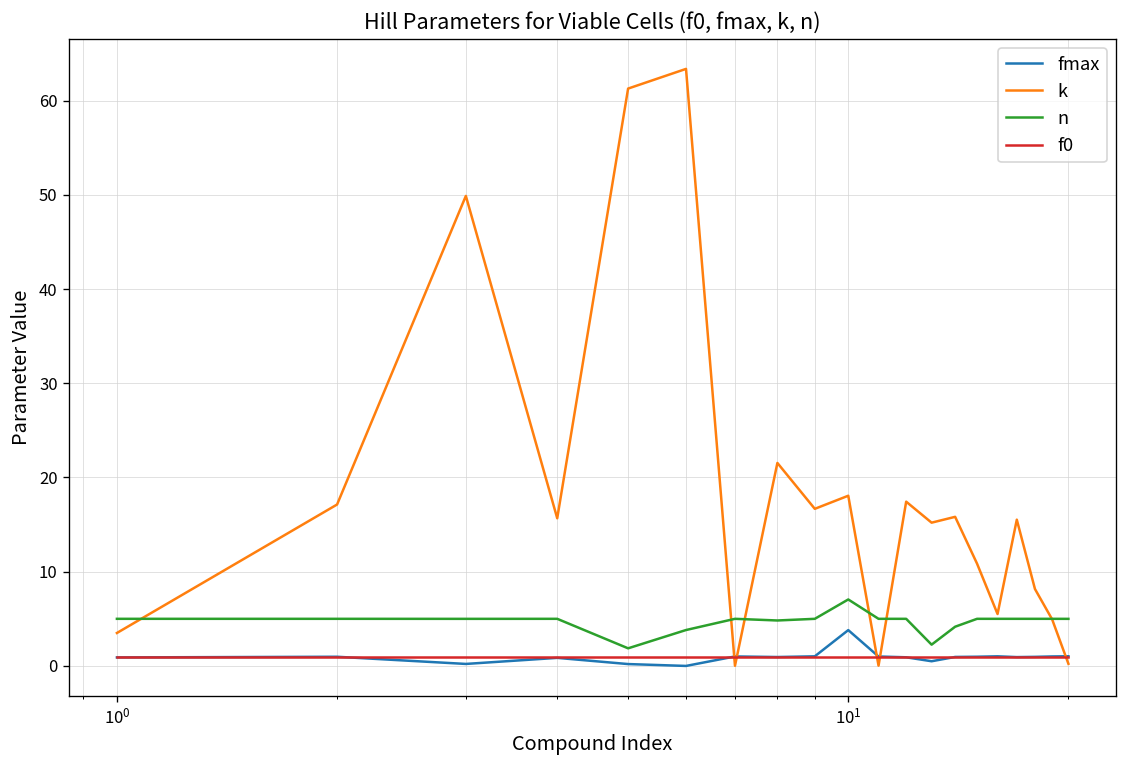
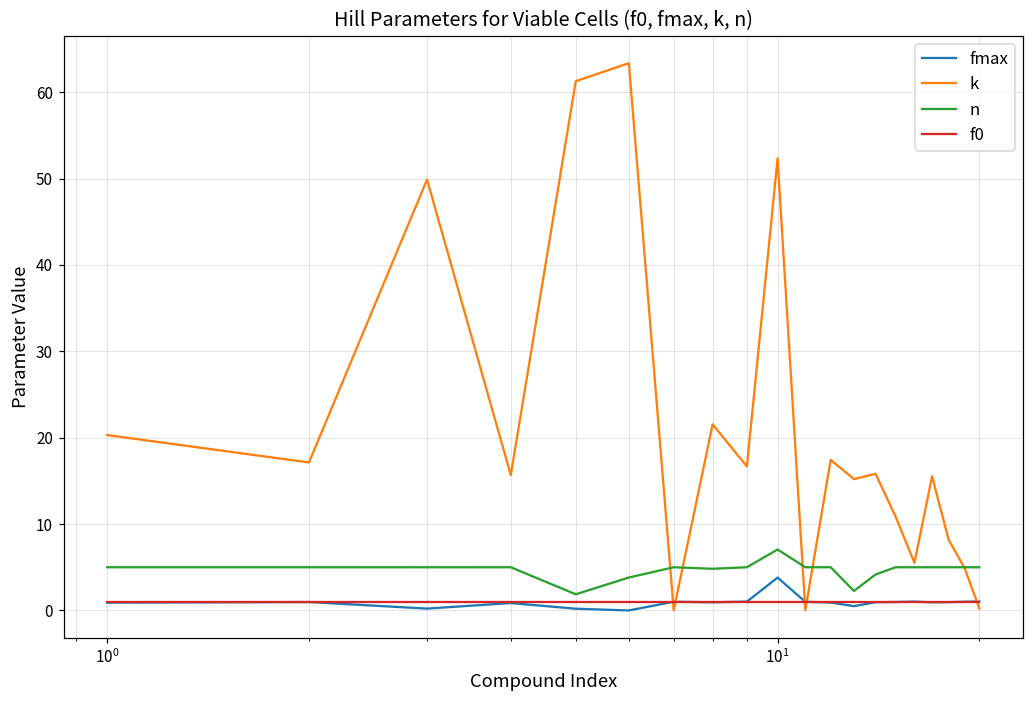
k, 10^0: 3 -> 20
k, 10^1: 18 -> 52
